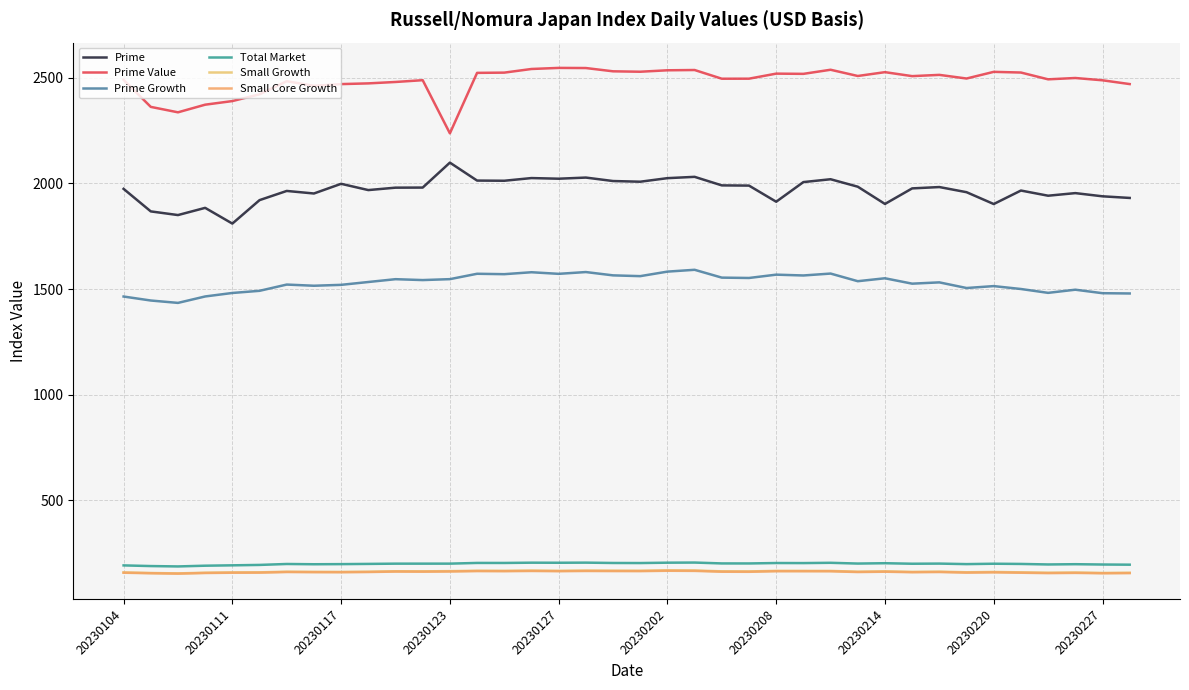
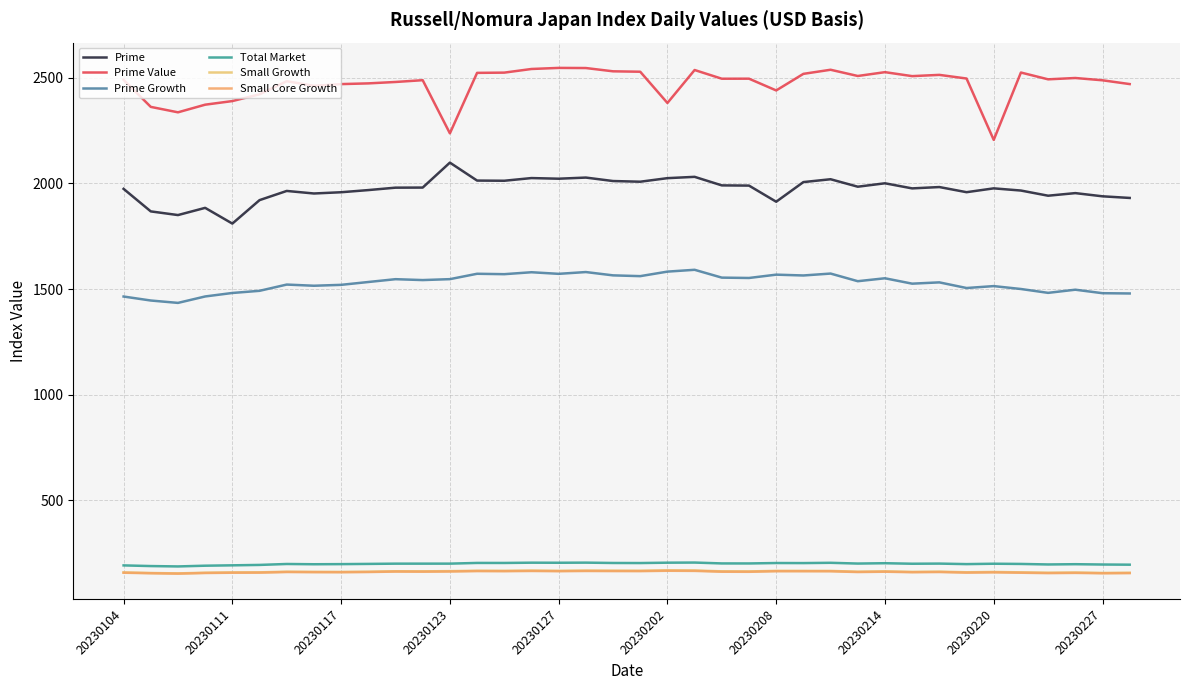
Prime, 20230117: 2000 -> 1960
Prime Value, 20230202: 2540 -> 2380
Prime Value, 20230208: 2520 -> 2440
Prime, 20230214: 1900 -> 2000
Prime, 20230220: 1900 -> 1980
Prime Value, 20230220: 2530 -> 2210
